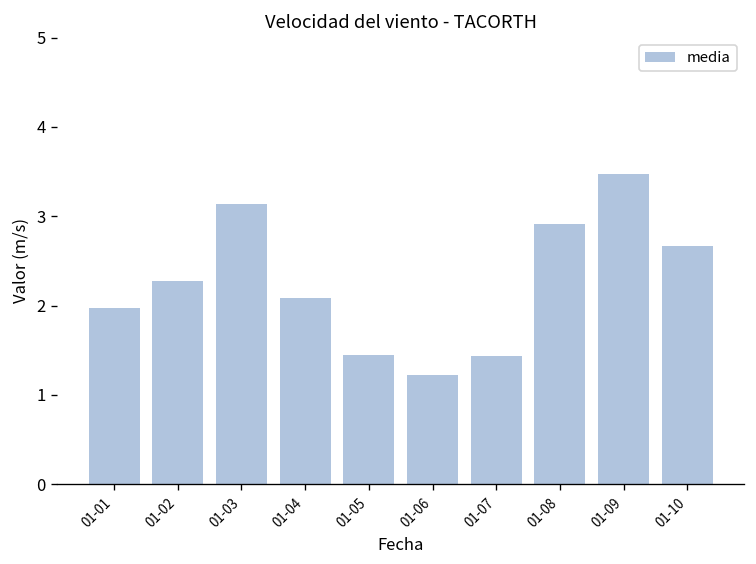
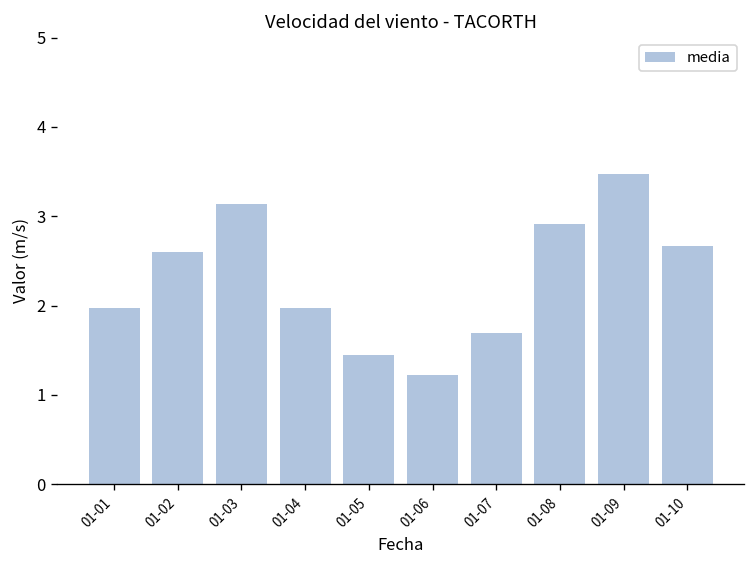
01-02: 2.3 -> 2.6
01-04: 2.1 -> 2.0
01-07: 1.4 -> 1.7
